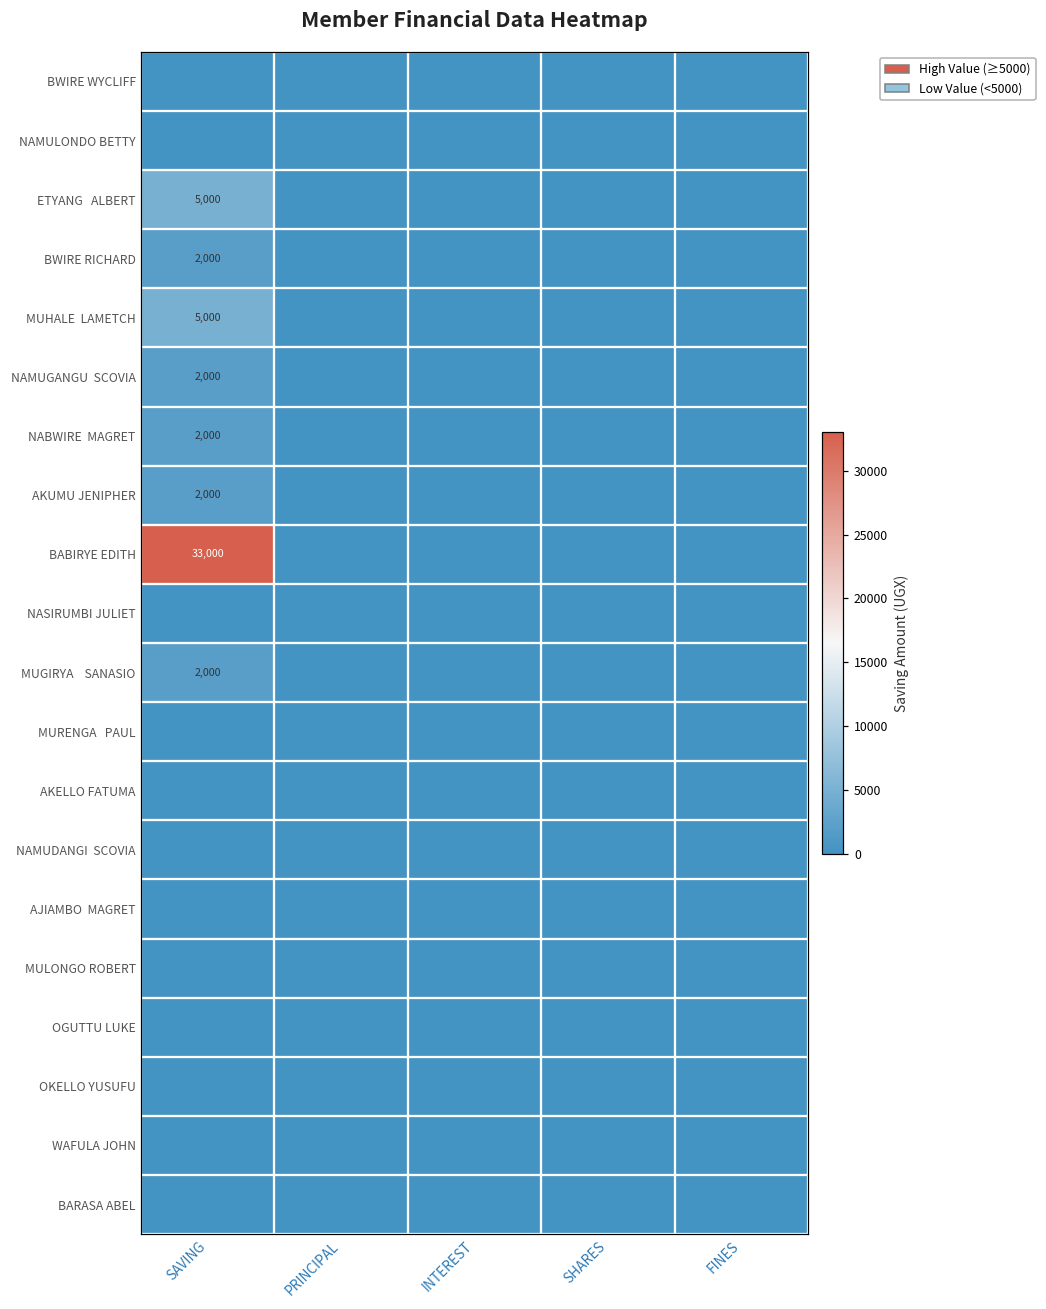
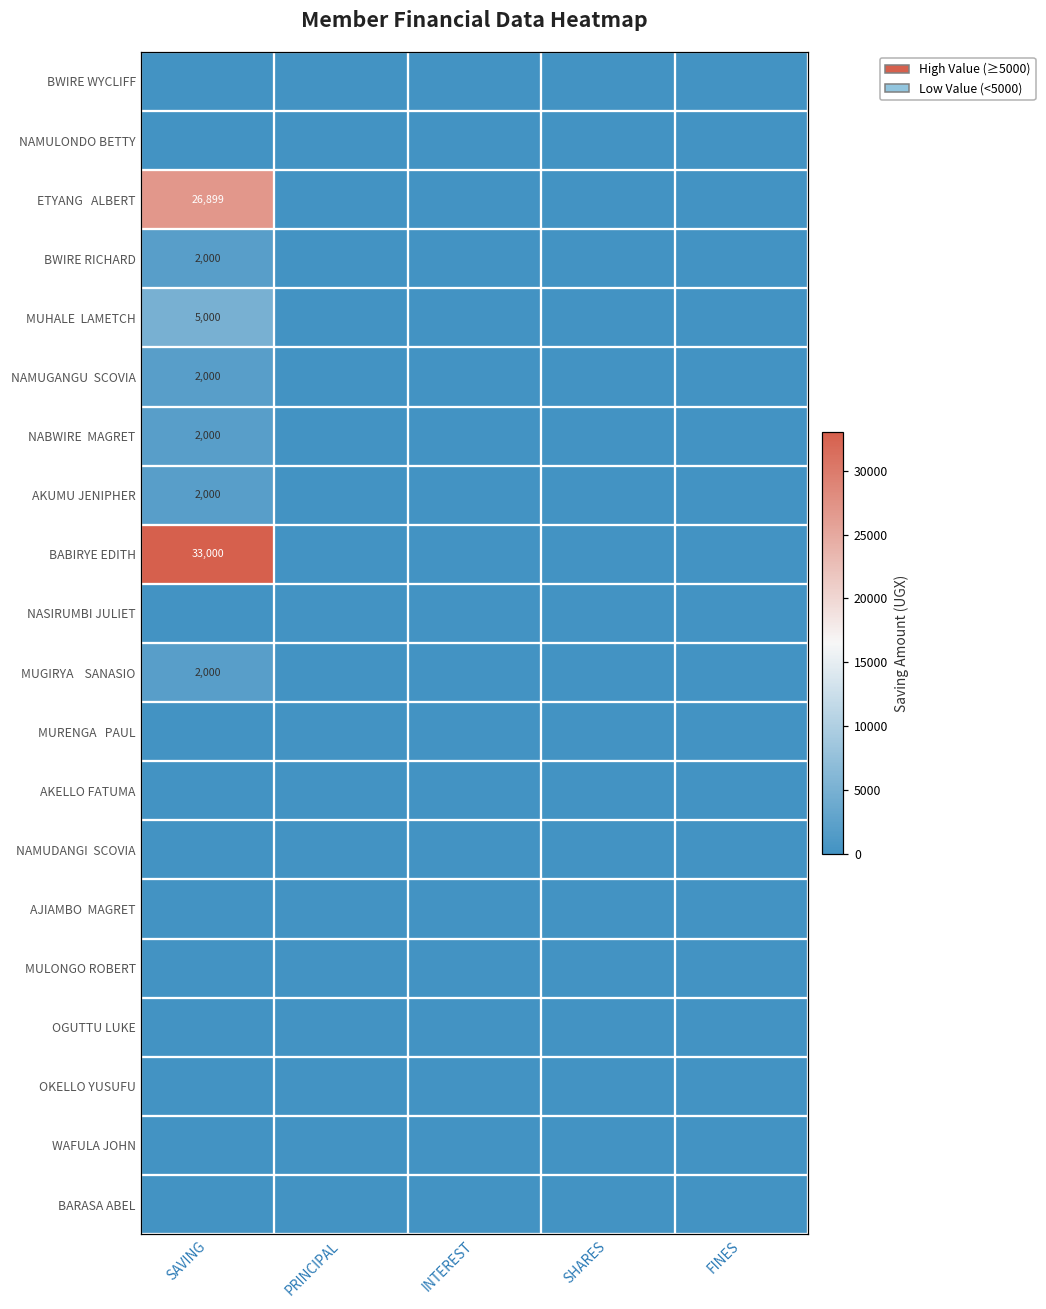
ETYANG ALBERT, SAVING: 5,000 -> 26,899
